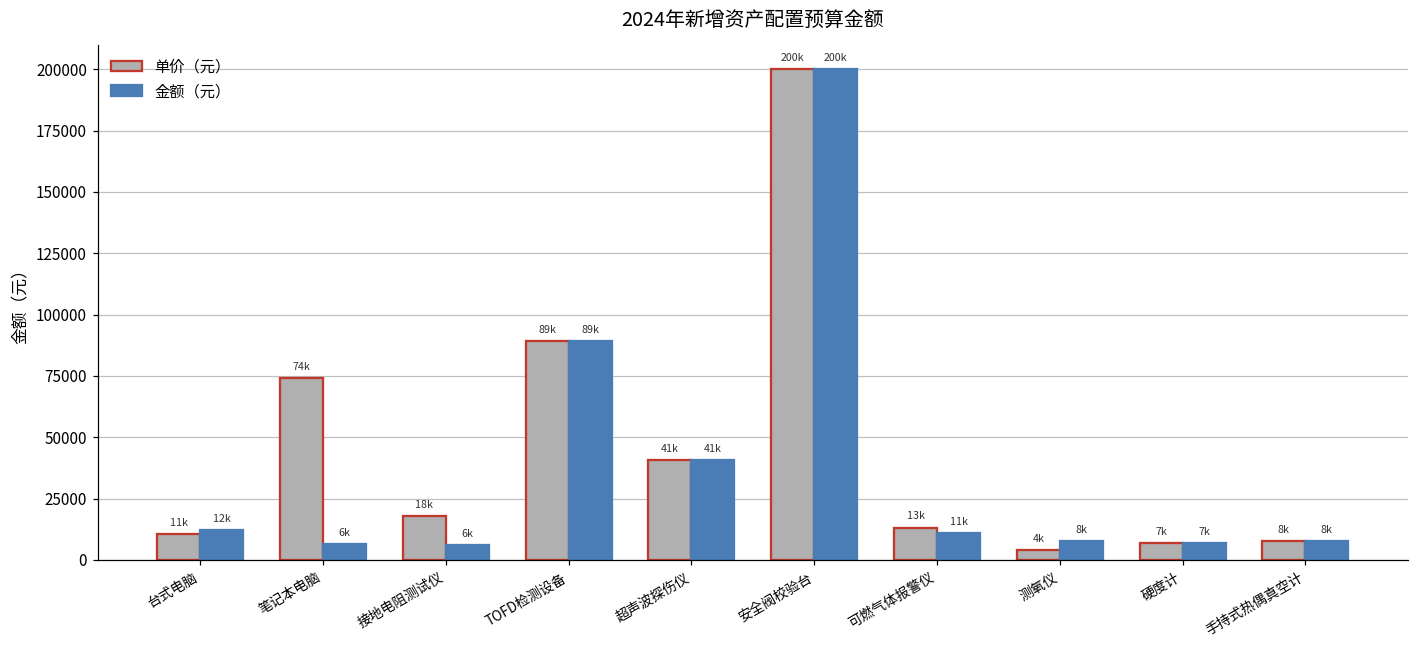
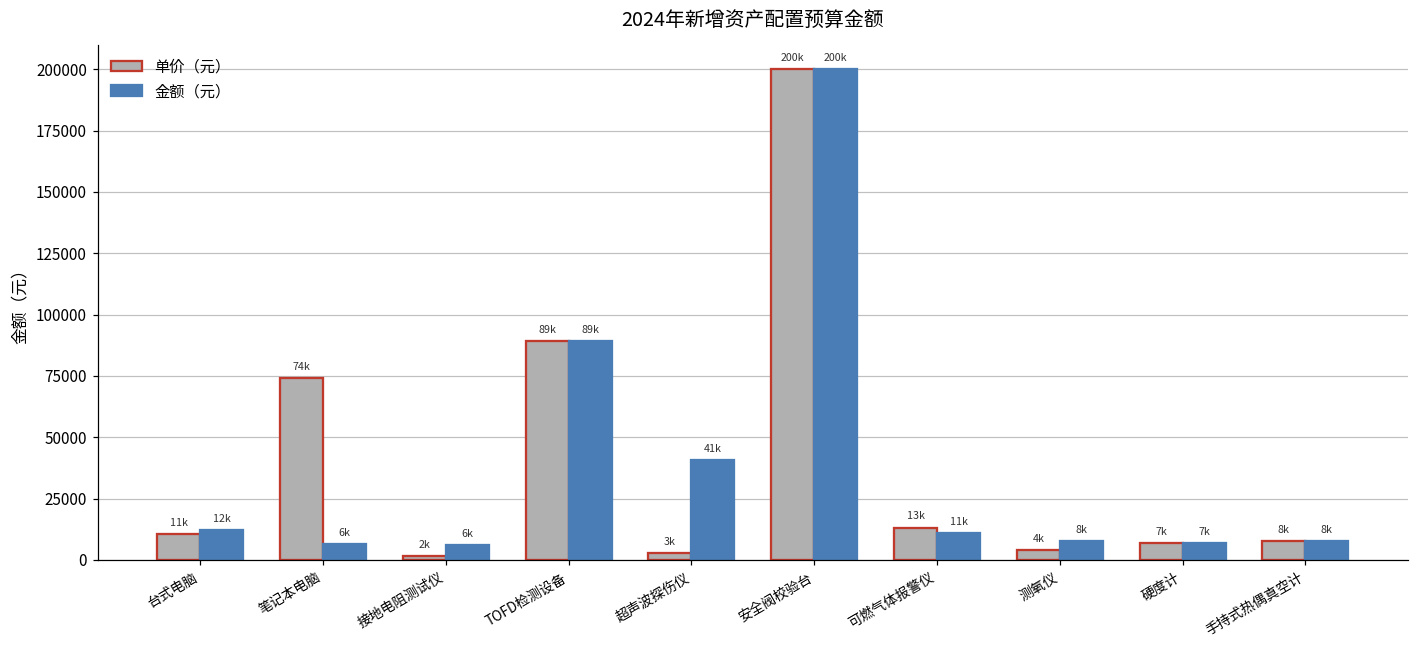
单价（元）, 接地电阻测试仪: 18k -> 2k
单价（元）, 超声波探伤仪: 41k -> 3k
